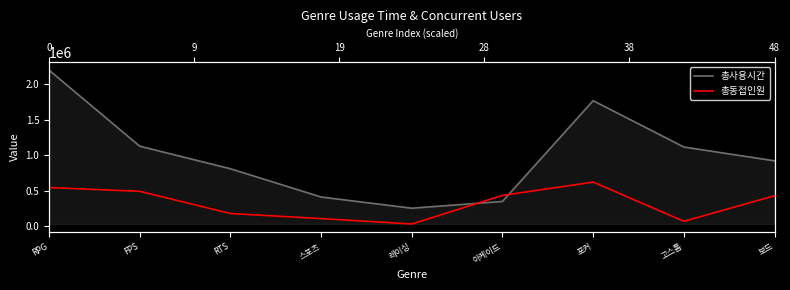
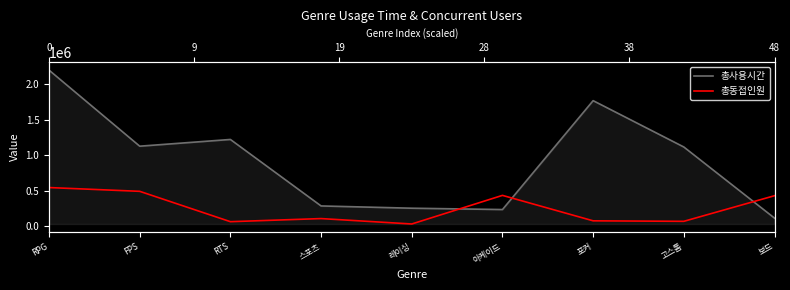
총사용시간, RTS: 800000 -> 1200000
총동접인원, RTS: 200000 -> 100000
총사용시간, 스포츠: 400000 -> 300000
총사용시간, 아케이드: 300000 -> 200000
총동접인원, 포커: 600000 -> 100000
총사용시간, 보드: 900000 -> 100000
